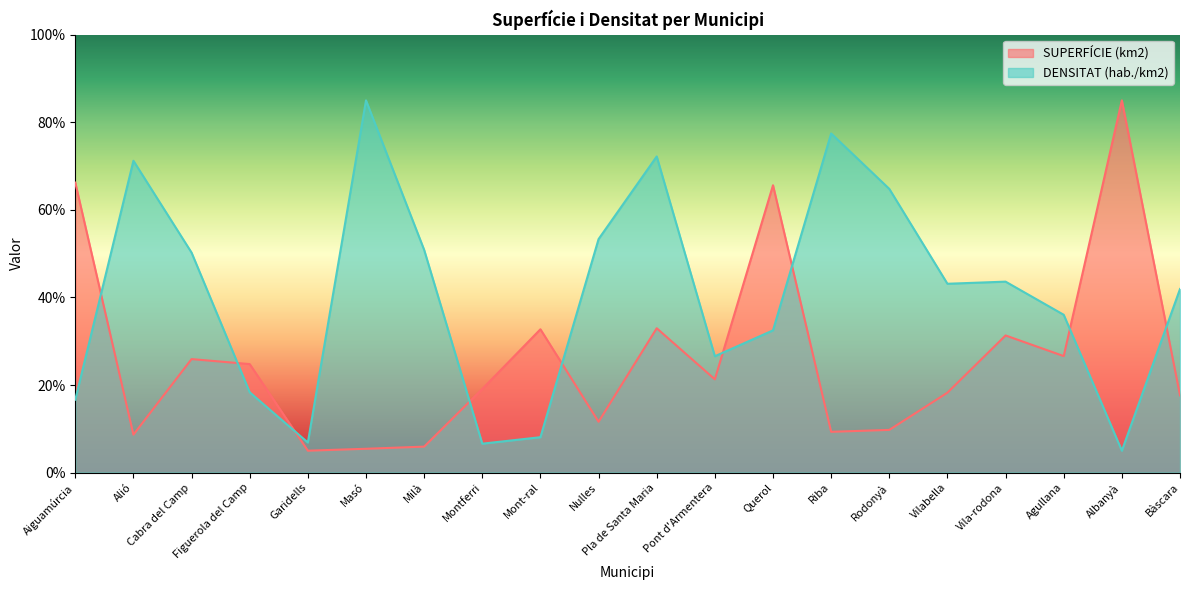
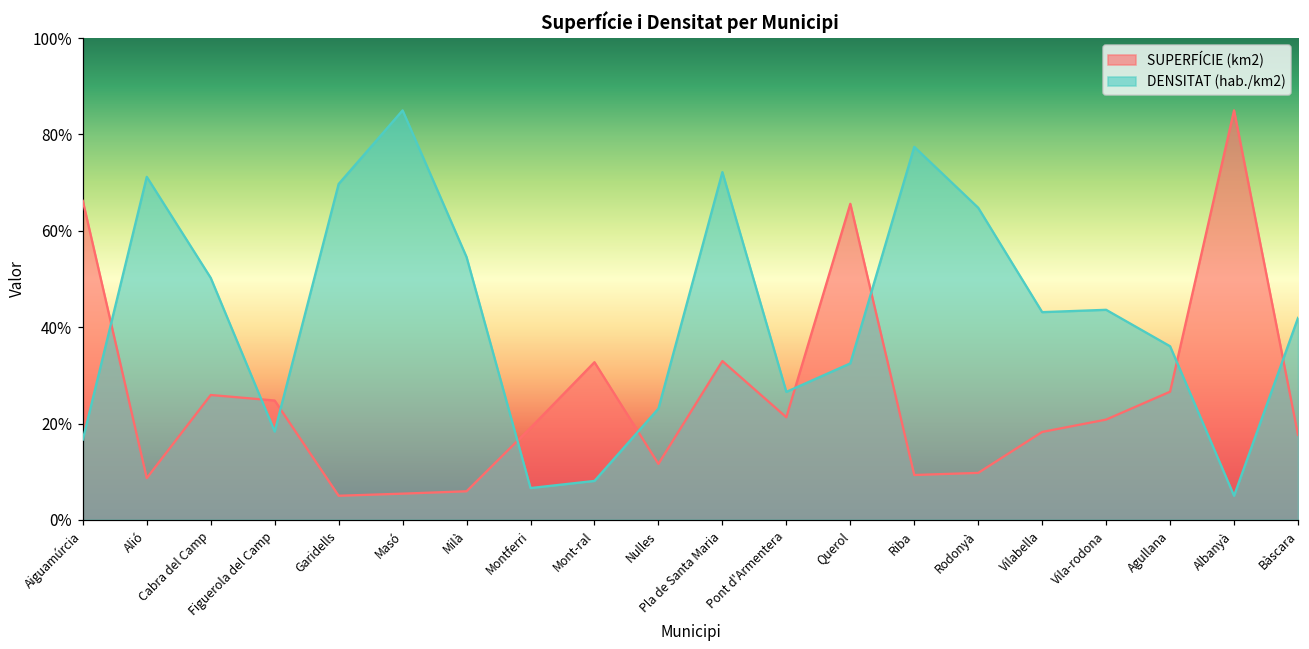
DENSITAT (hab./km2), Garidells: 7% -> 70%
DENSITAT (hab./km2), Milà: 51% -> 55%
DENSITAT (hab./km2), Nulles: 53% -> 23%
SUPERFÍCIE (km2), Vila-rodona: 31% -> 21%
